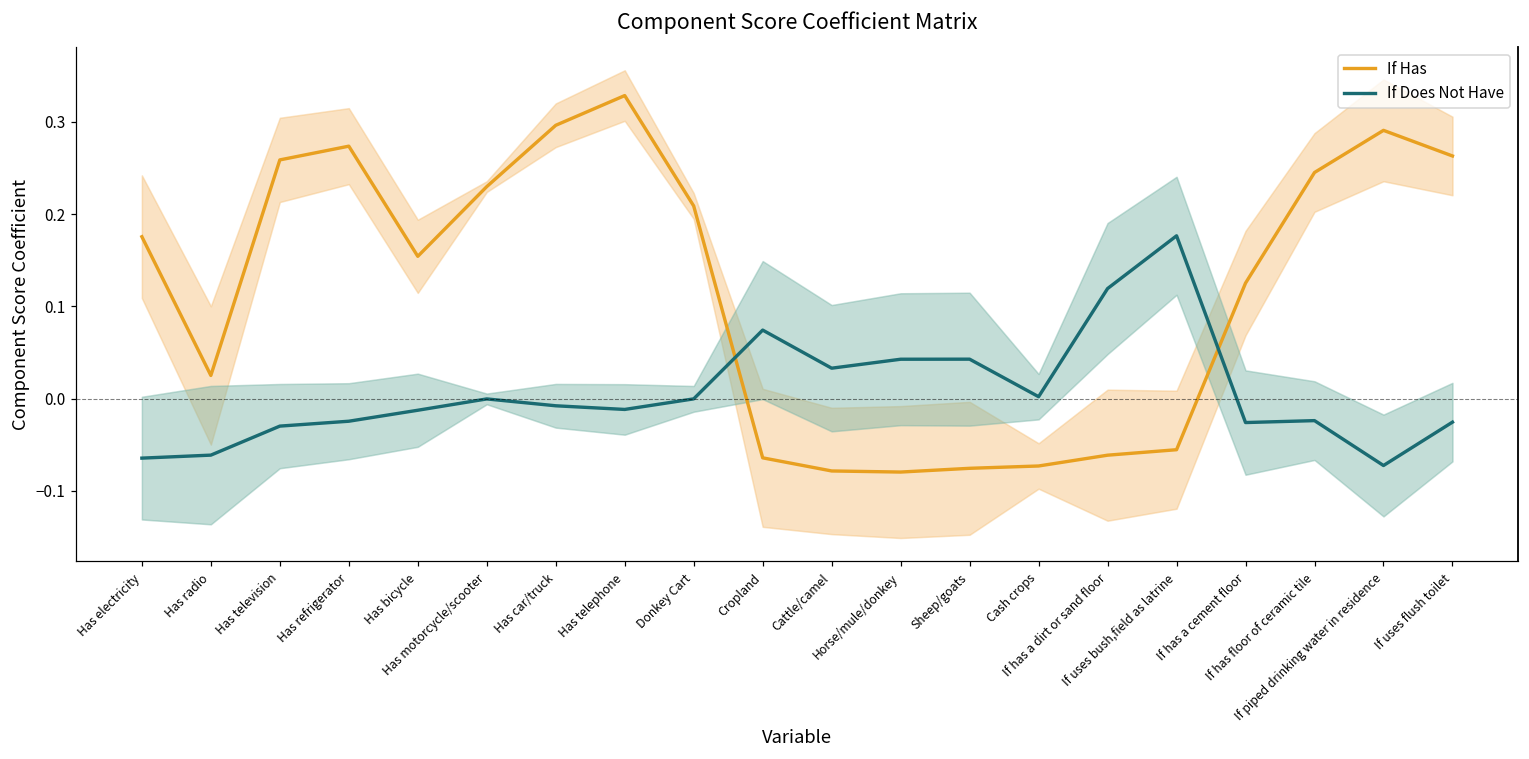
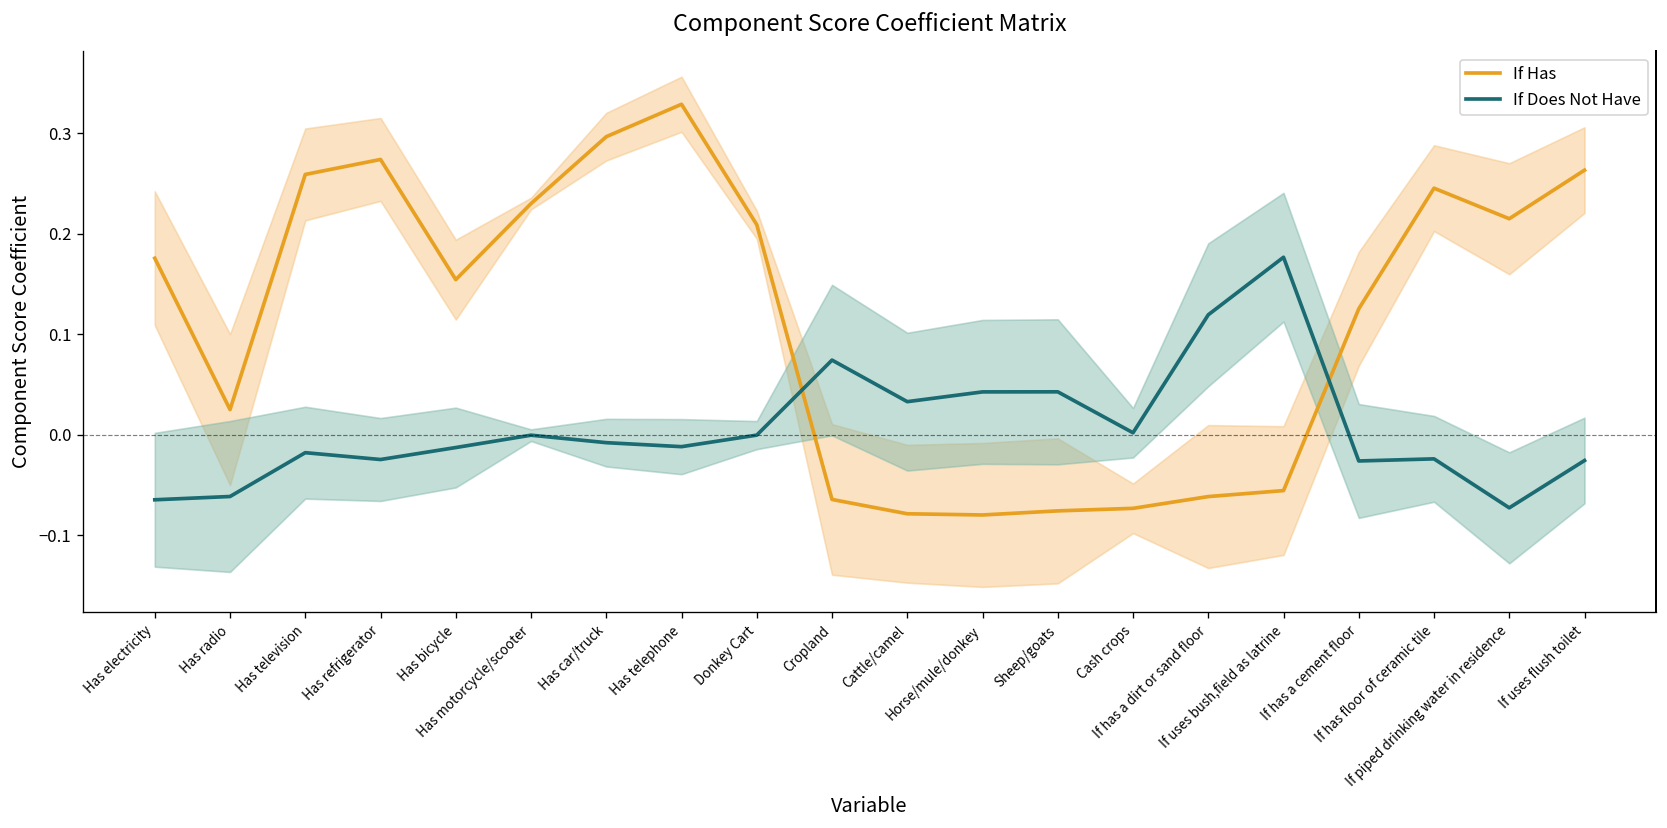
If Does Not Have, Has television: -0.03 -> -0.02
If Has, If piped drinking water in residence: 0.29 -> 0.21
